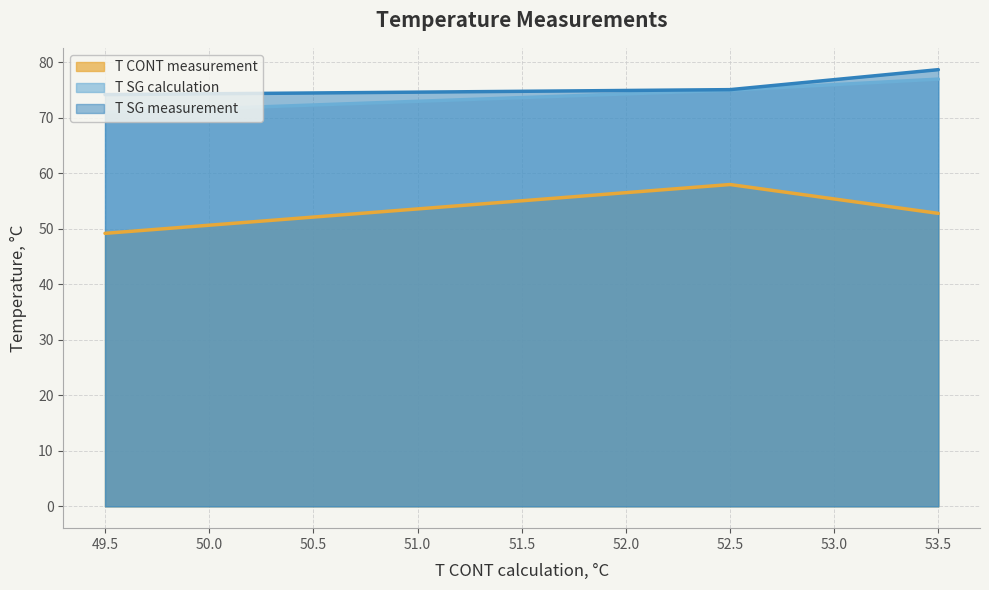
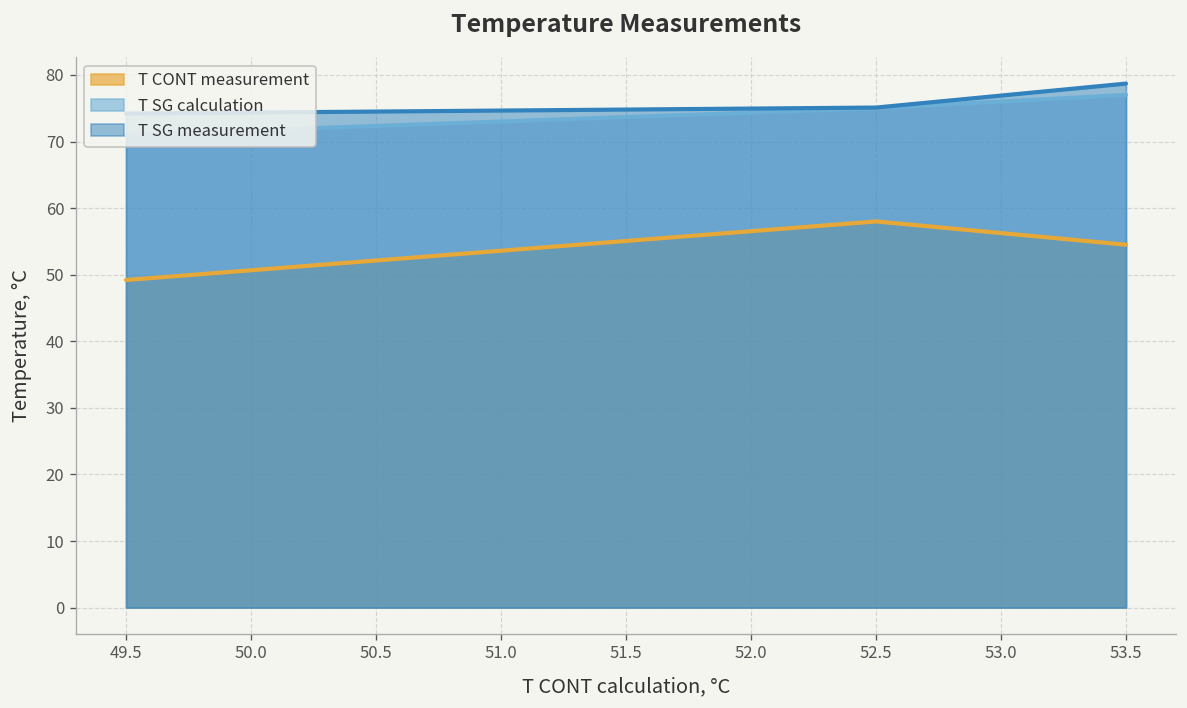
T CONT measurement, 53.5: 53 -> 55
